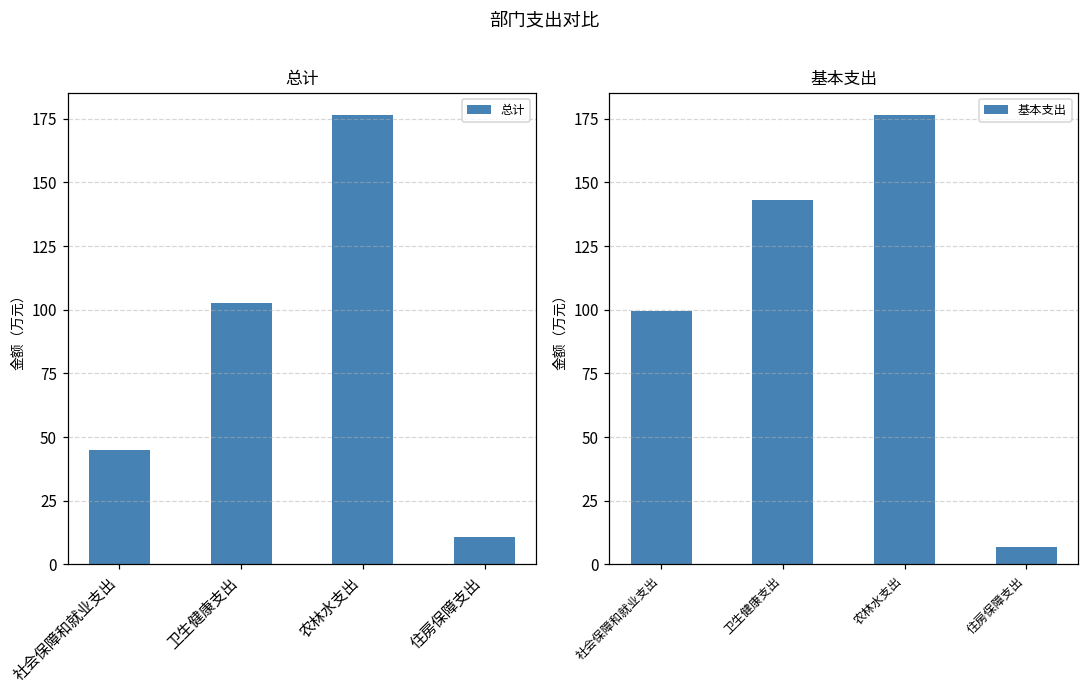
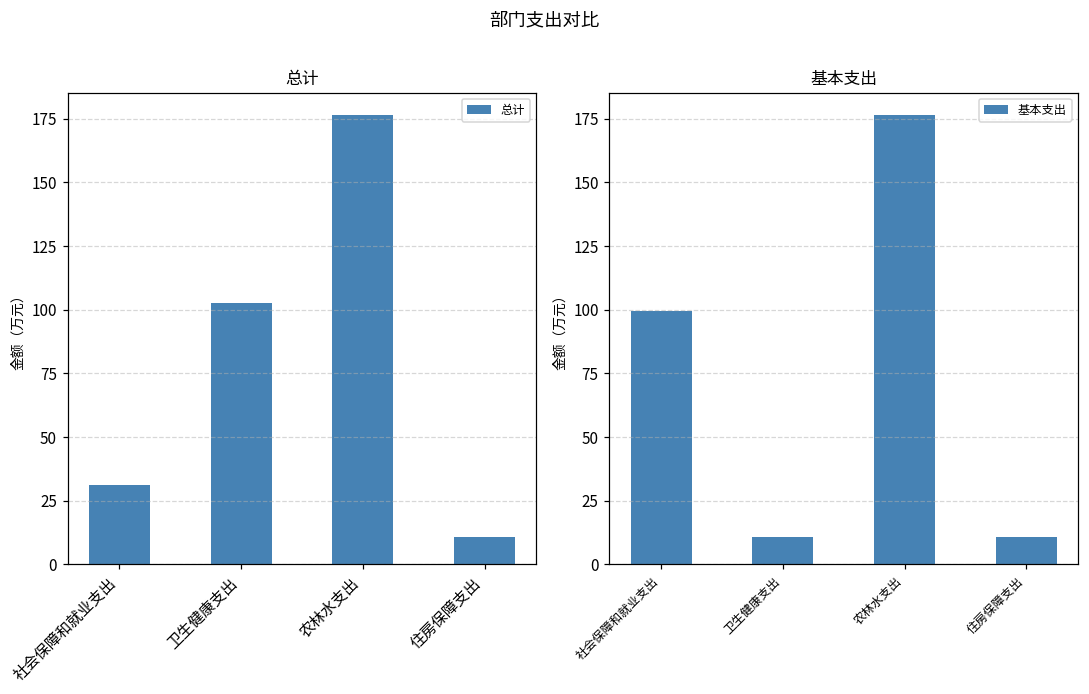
总计, 社会保障和就业支出: 45 -> 31
基本支出, 卫生健康支出: 143 -> 11
基本支出, 住房保障支出: 7 -> 11
